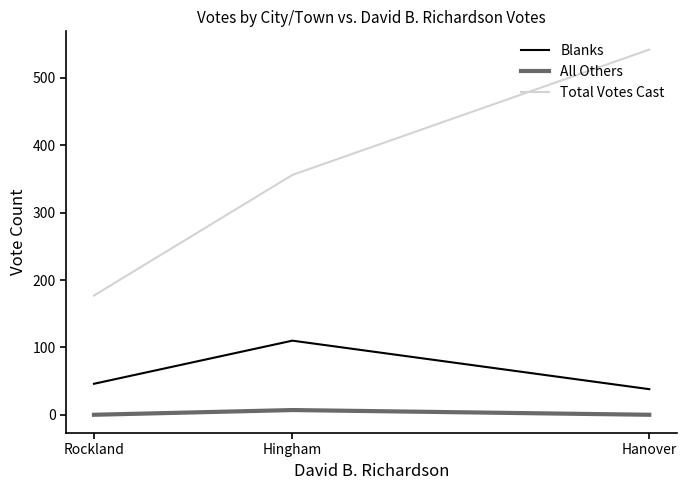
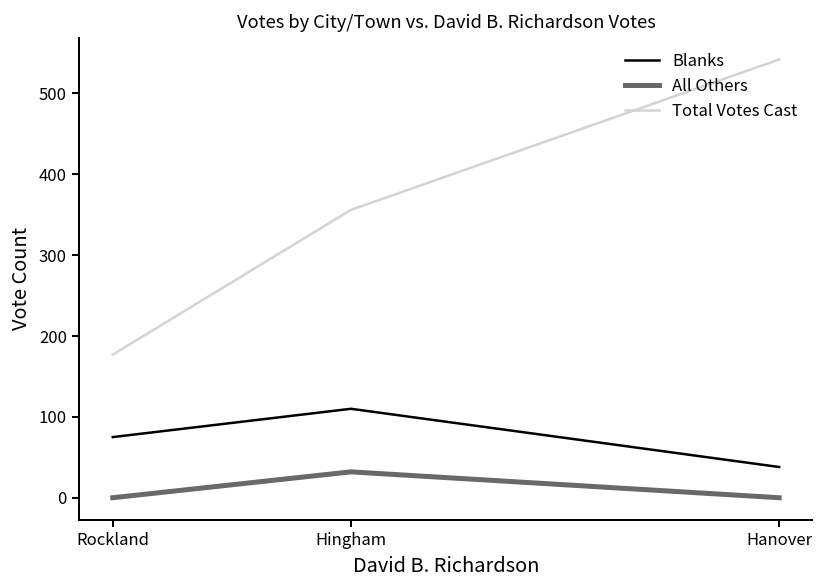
Blanks, Rockland: 50 -> 80
All Others, Hingham: 10 -> 30
